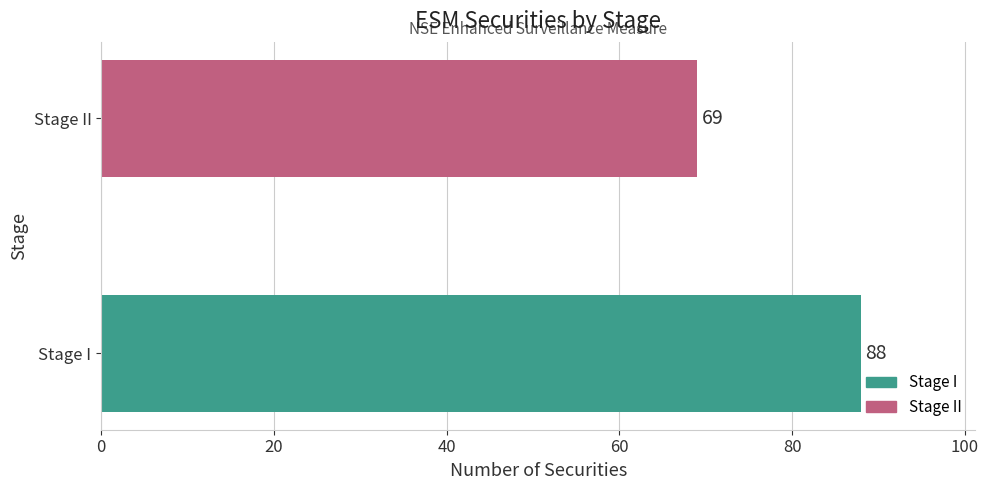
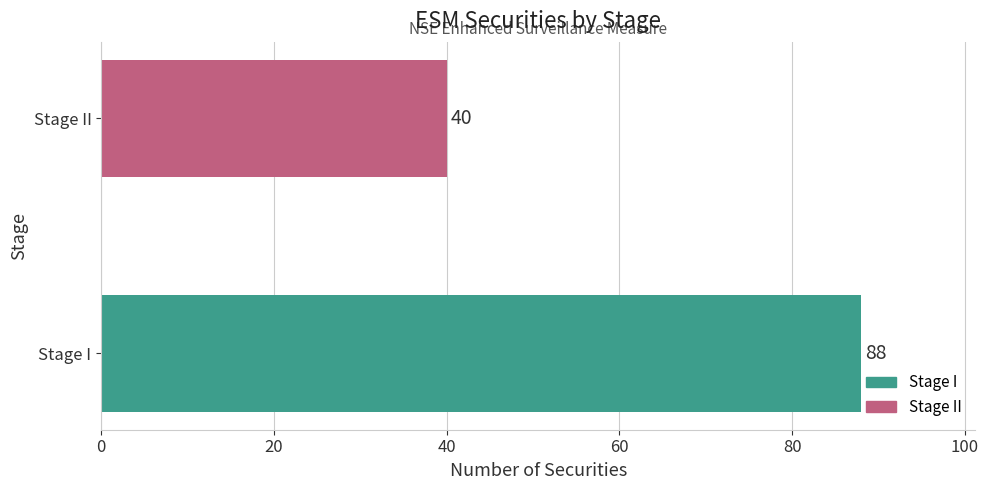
Stage II: 69 -> 40
